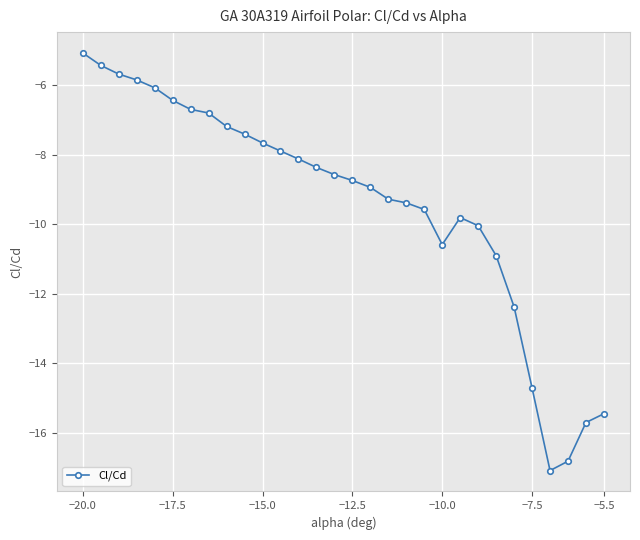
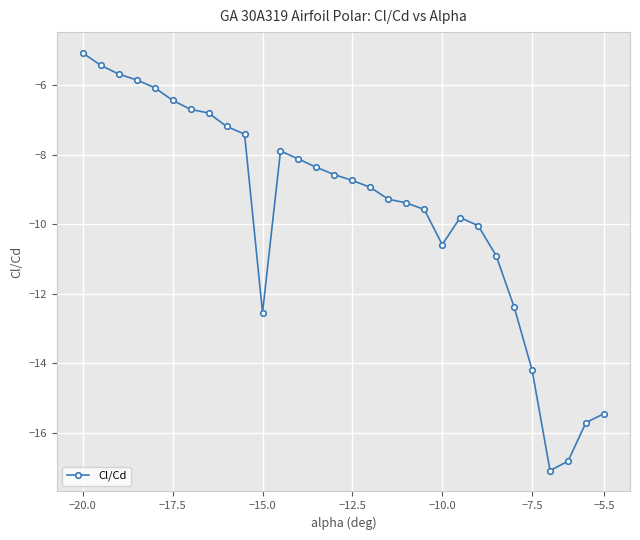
−15.0: -7.7 -> -12.5
−7.5: -14.7 -> -14.2
